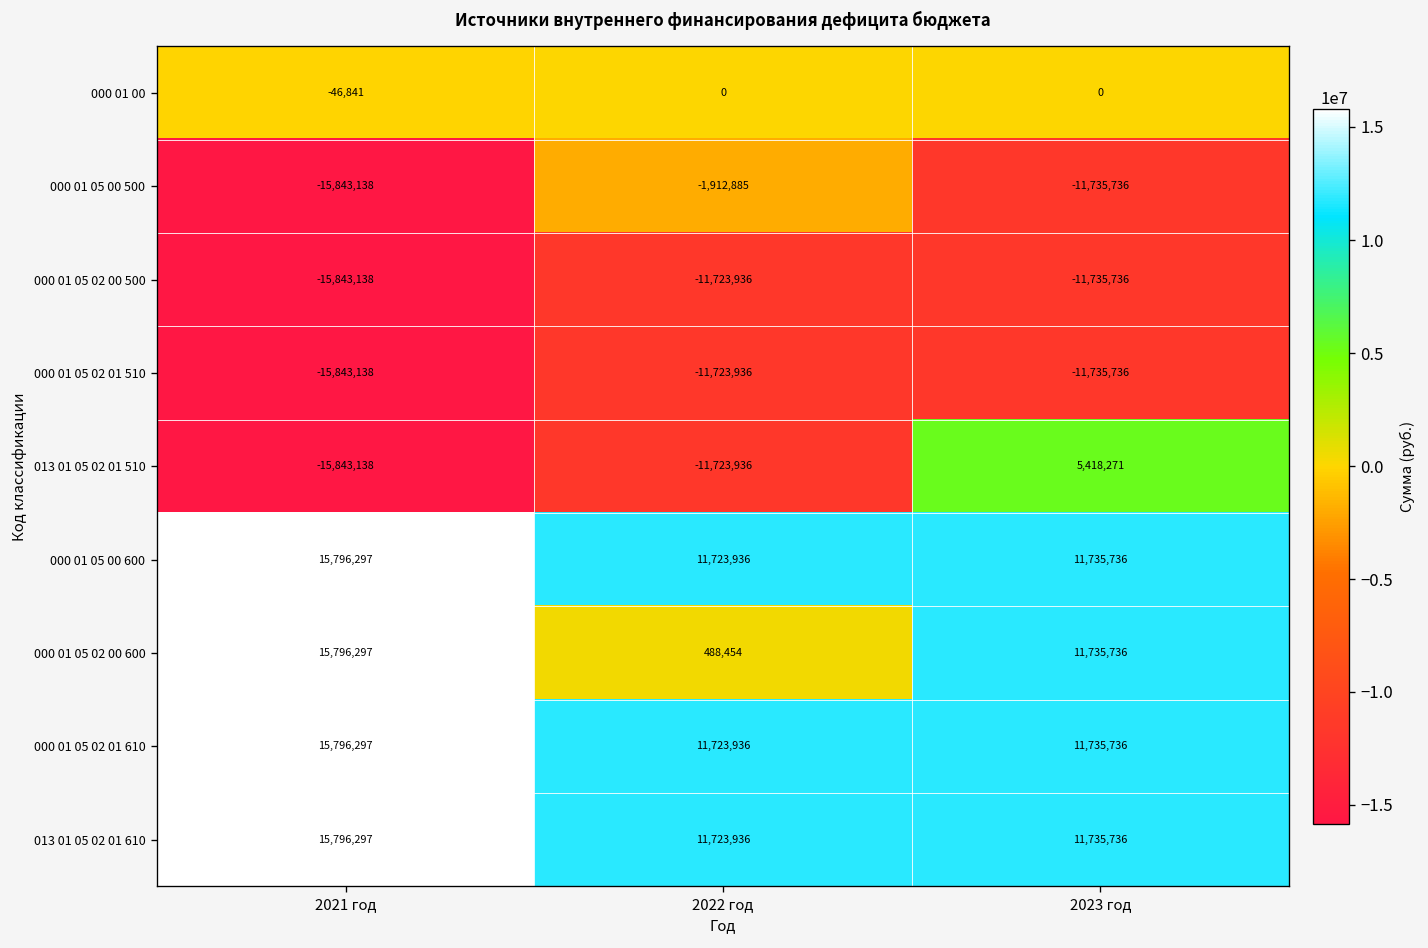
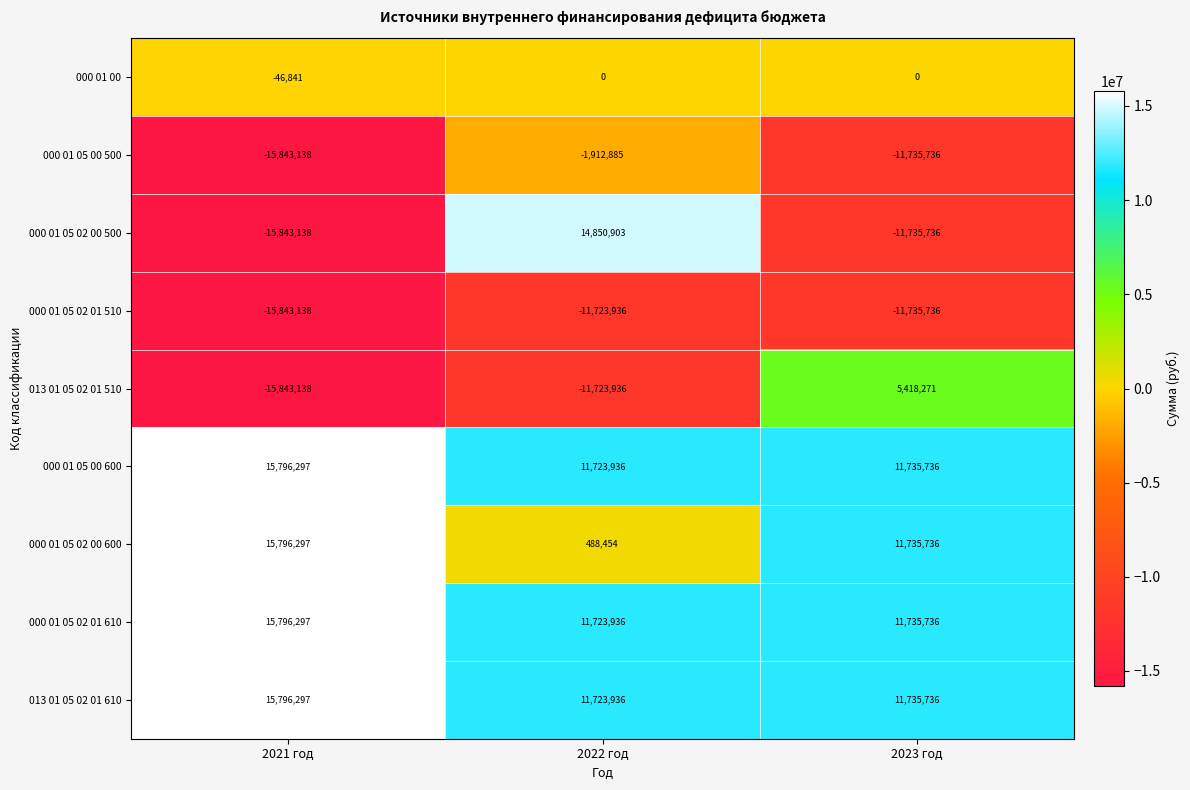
000 01 05 02 00 500, 2022 год: -11,723,936 -> 14,850,903
